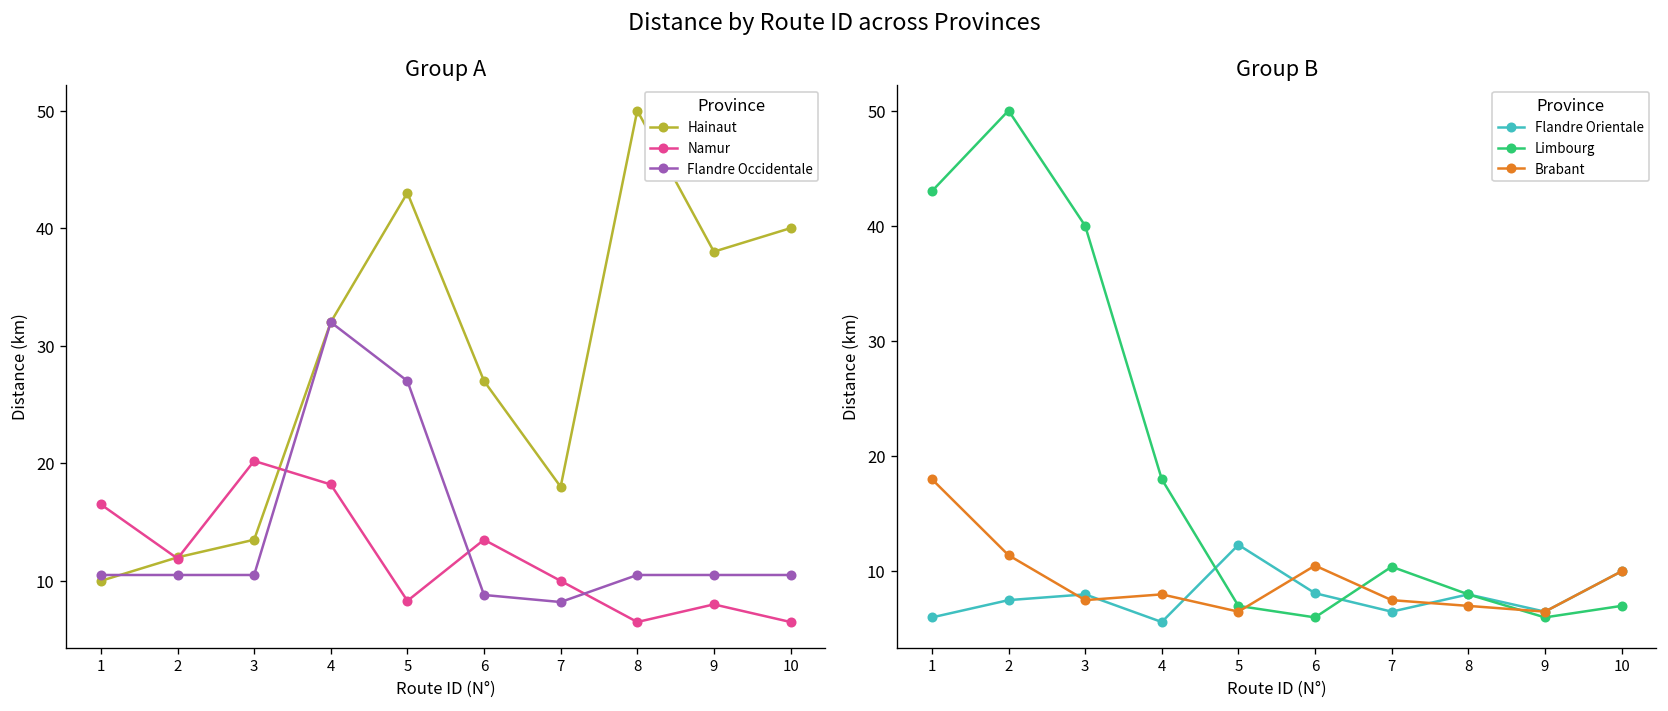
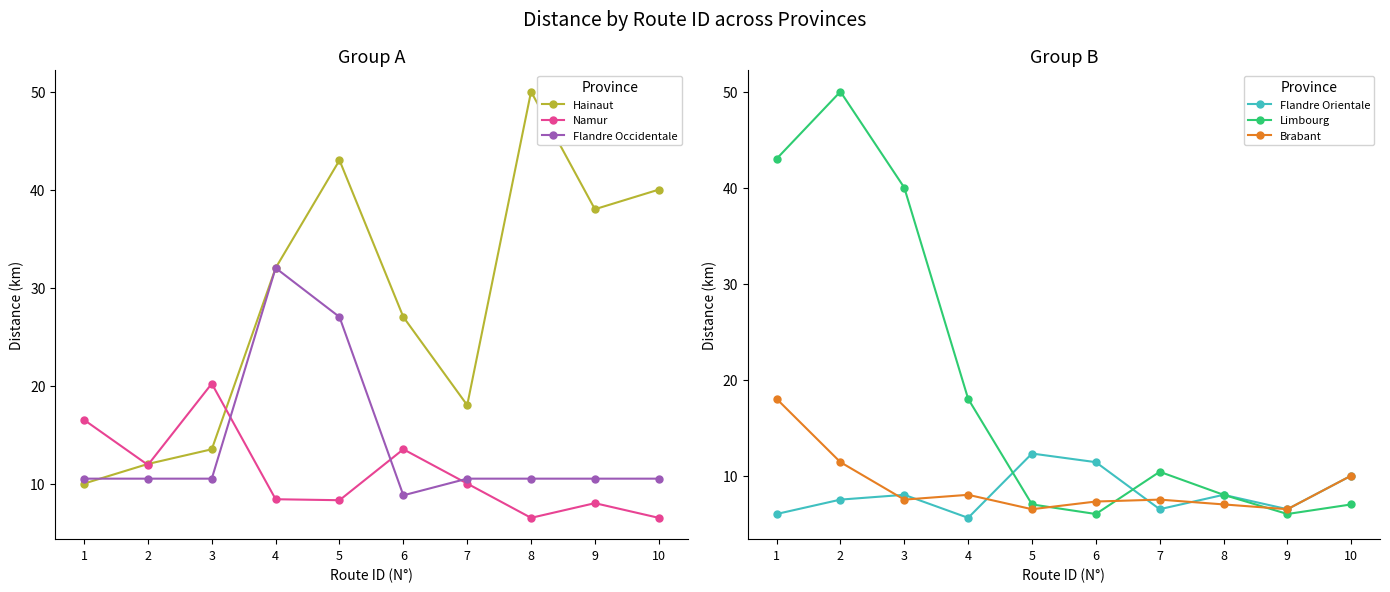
Group A, Namur, 4: 18 -> 8
Group A, Flandre Occidentale, 7: 8 -> 11
Group B, Flandre Orientale, 6: 8 -> 11
Group B, Brabant, 6: 11 -> 7
